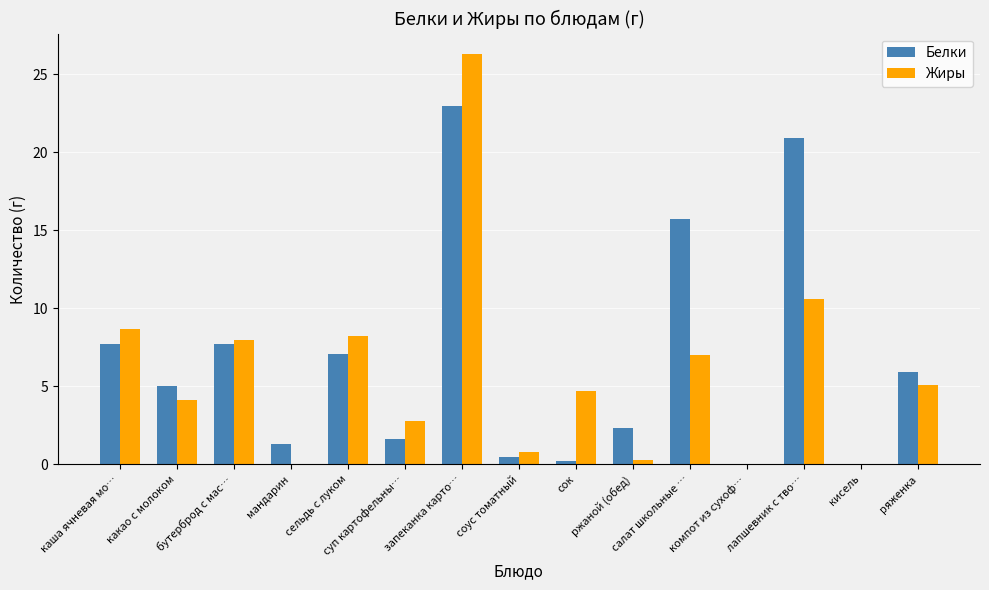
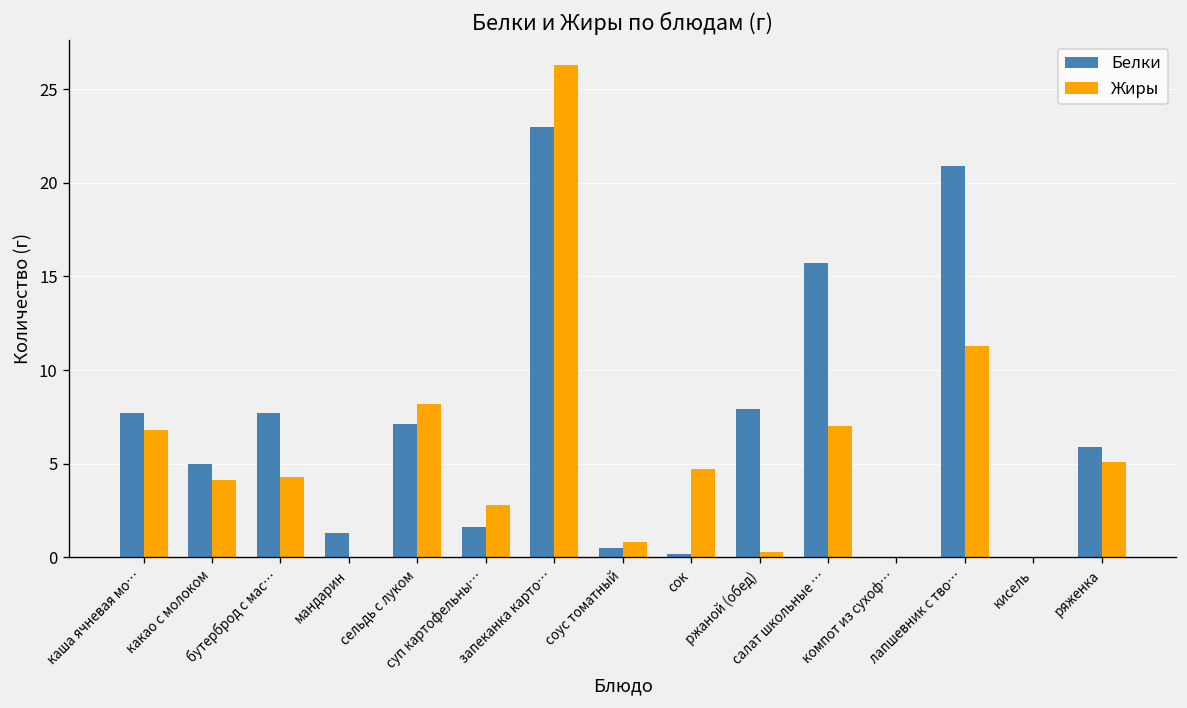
Жиры, каша ячневая мо…: 8.7 -> 6.8
Жиры, бутерброд с мас…: 8.0 -> 4.3
Белки, ржаной (обед): 2.3 -> 7.9
Жиры, лапшевник с тво…: 10.6 -> 11.3
